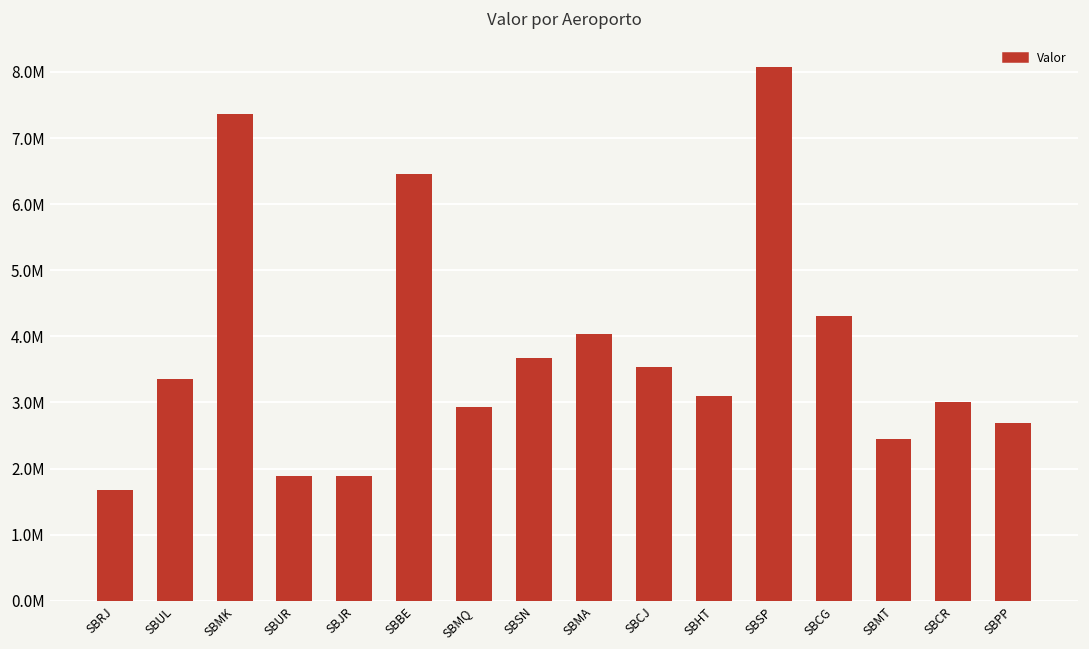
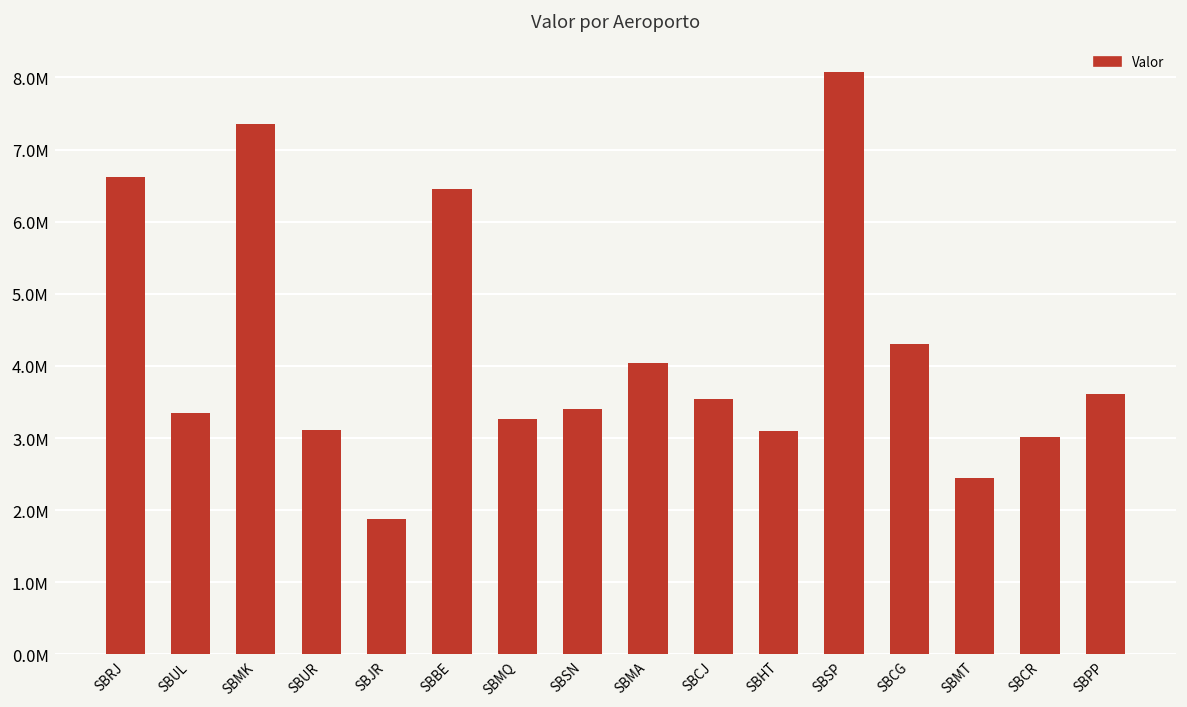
SBRJ: 1700000 -> 6600000
SBUR: 1900000 -> 3100000
SBMQ: 2900000 -> 3300000
SBSN: 3700000 -> 3400000
SBPP: 2700000 -> 3600000
